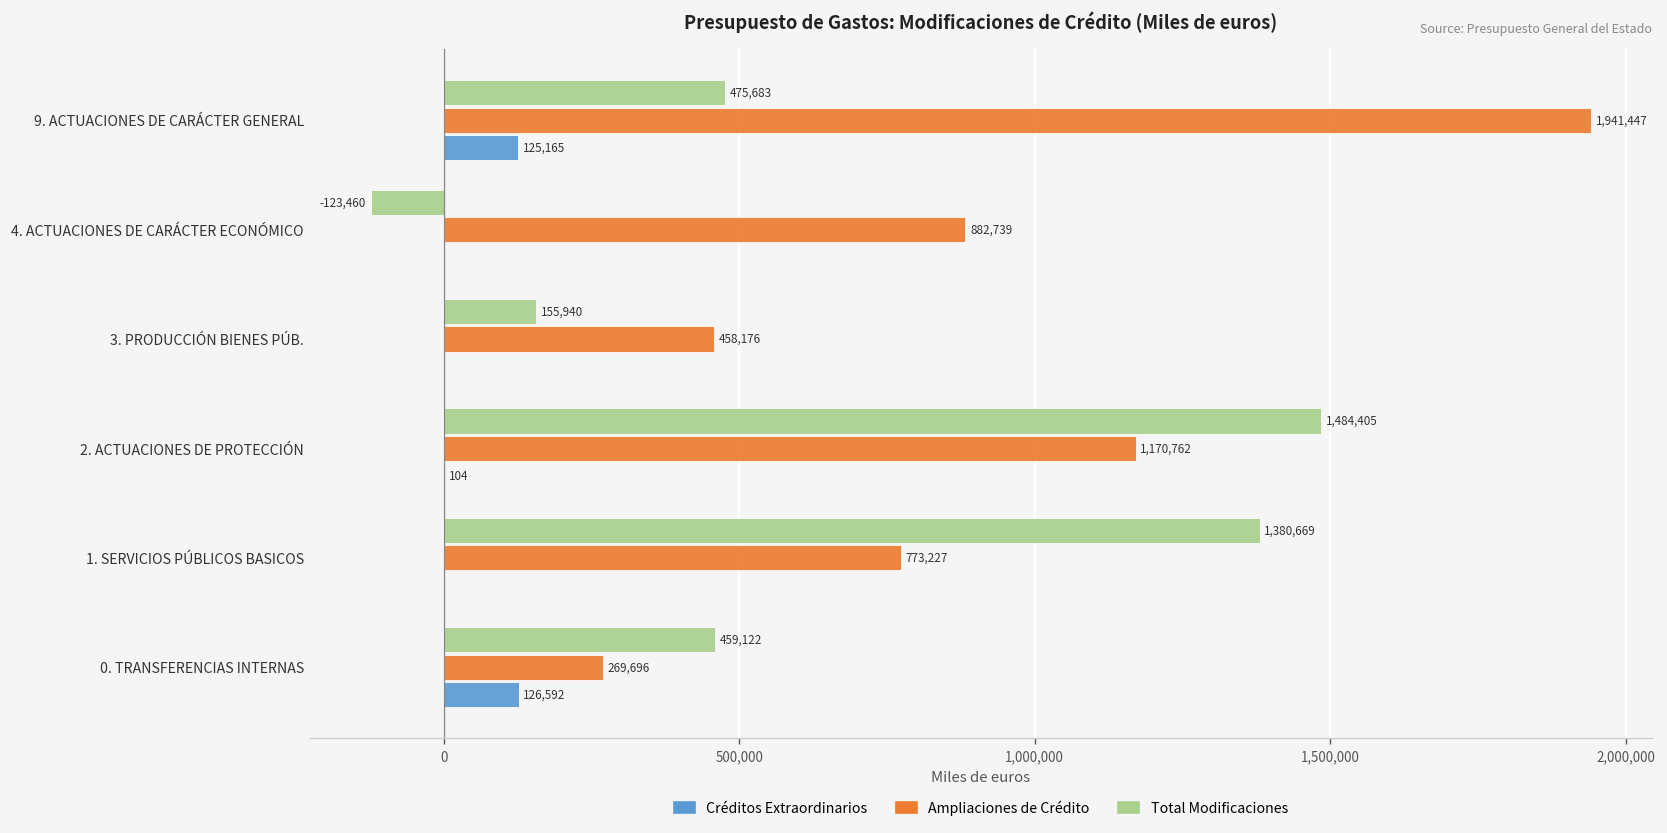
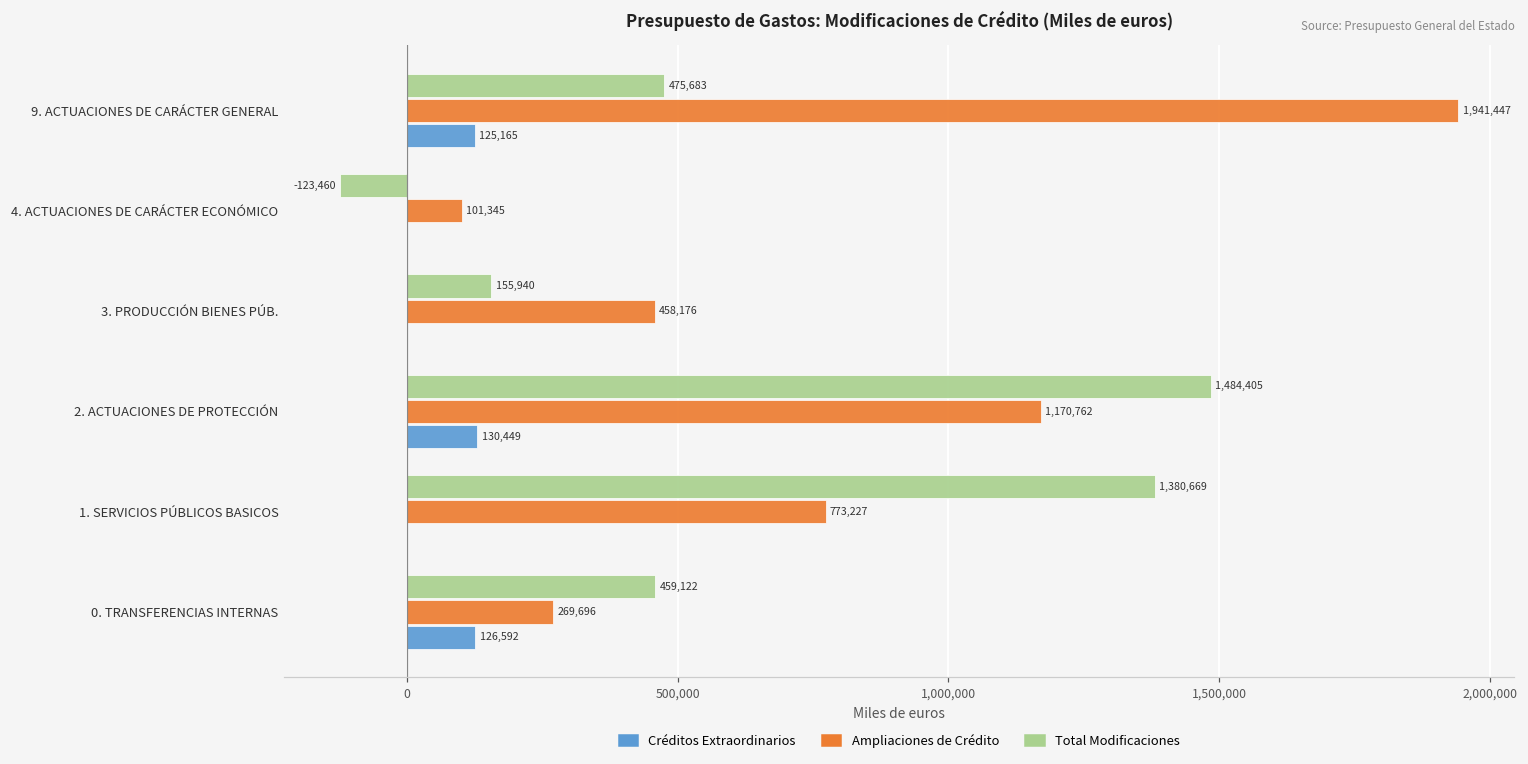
Ampliaciones de Crédito, 4. ACTUACIONES DE CARÁCTER ECONÓMICO: 882,739 -> 101,345
Créditos Extraordinarios, 2. ACTUACIONES DE PROTECCIÓN: 104 -> 130,449
